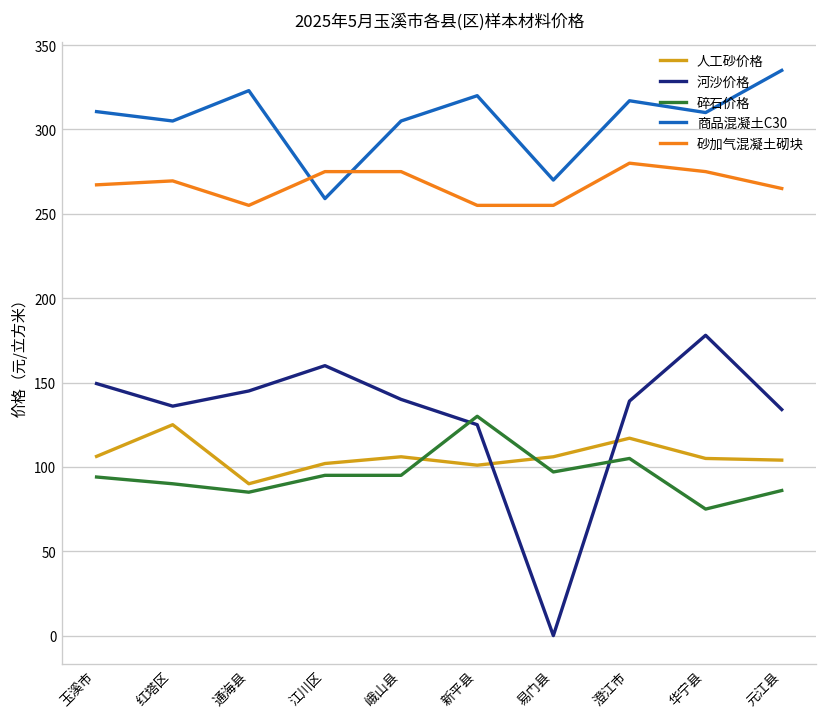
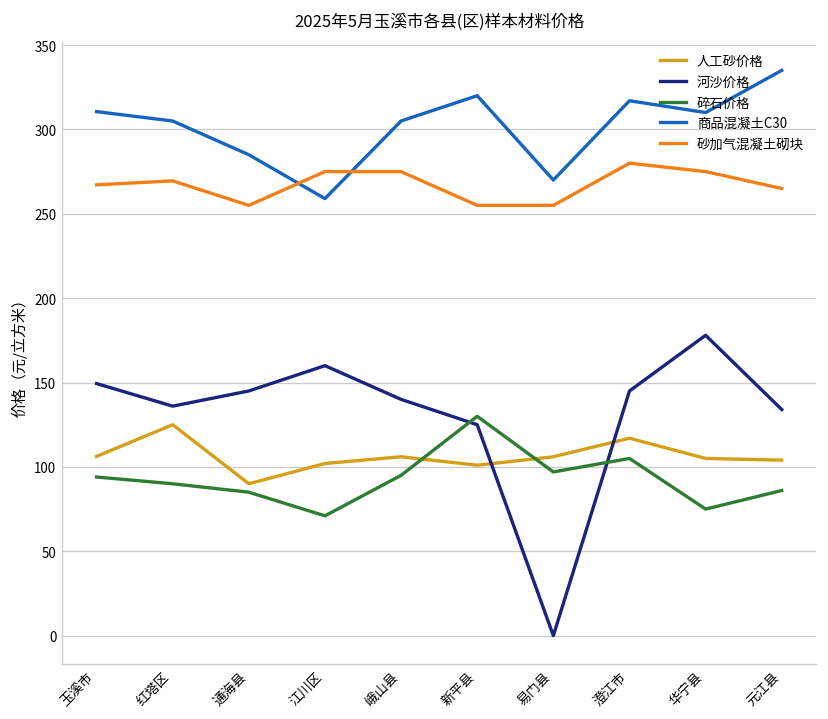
商品混凝土C30, 通海县: 323 -> 285
碎石价格, 江川区: 95 -> 71
河沙价格, 澄江市: 139 -> 145
